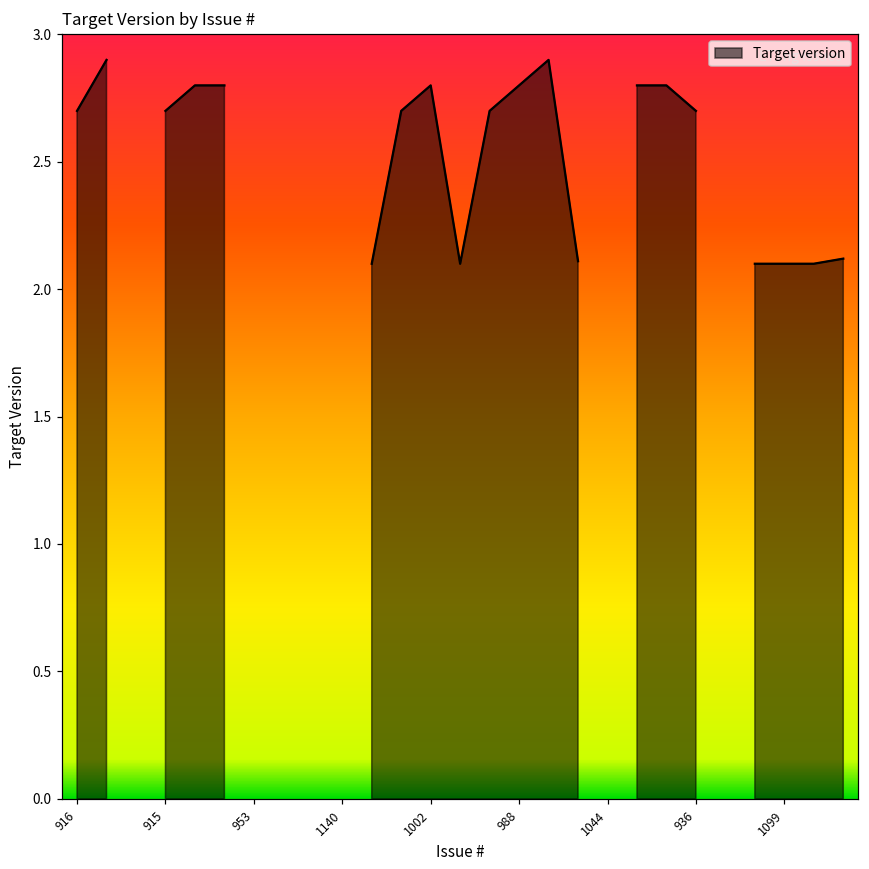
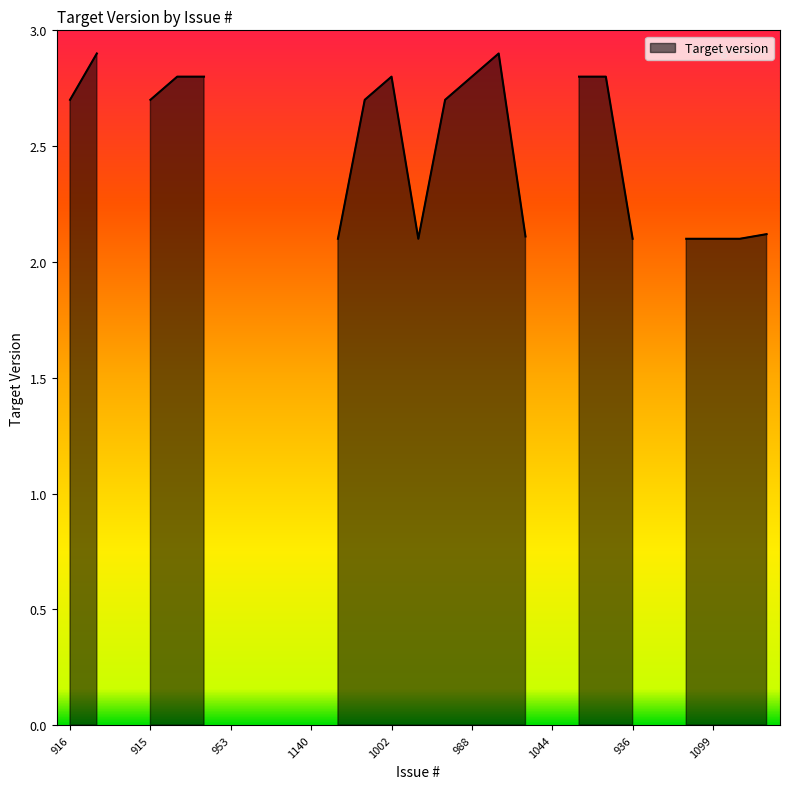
936: 2.7 -> 2.1
